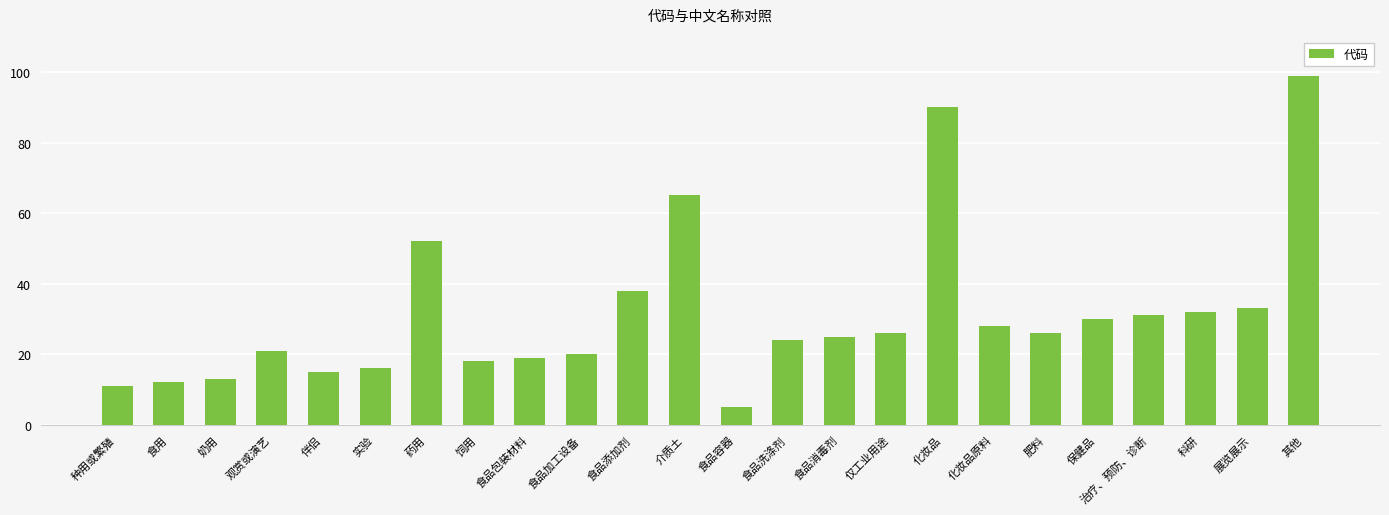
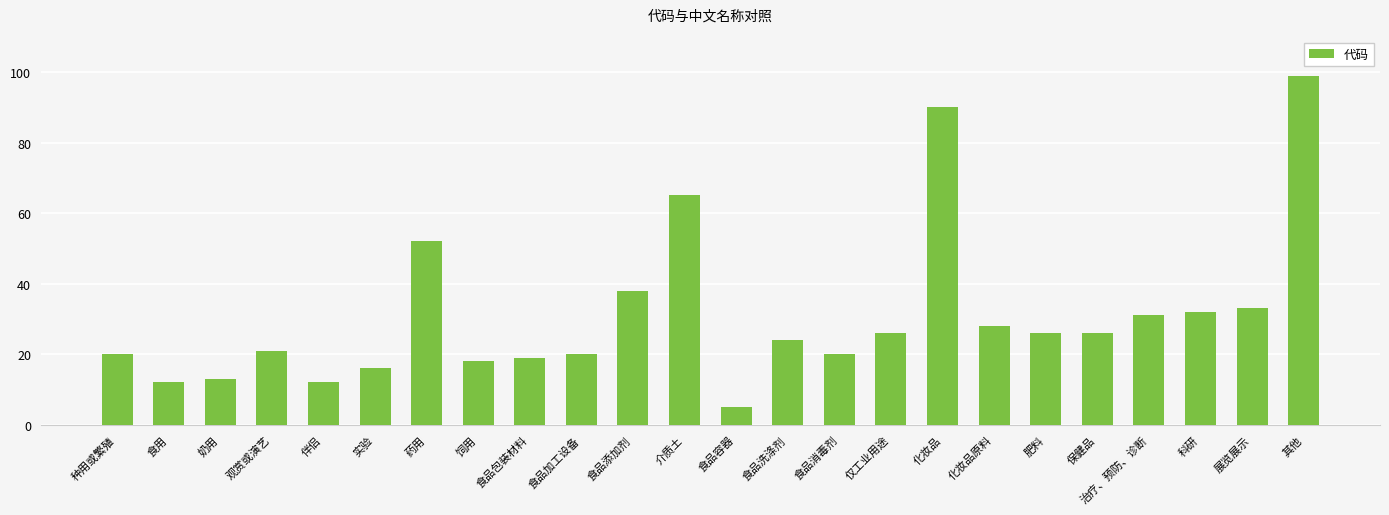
种用或繁殖: 11 -> 20
伴侣: 15 -> 12
食品消毒剂: 25 -> 20
保健品: 30 -> 26
